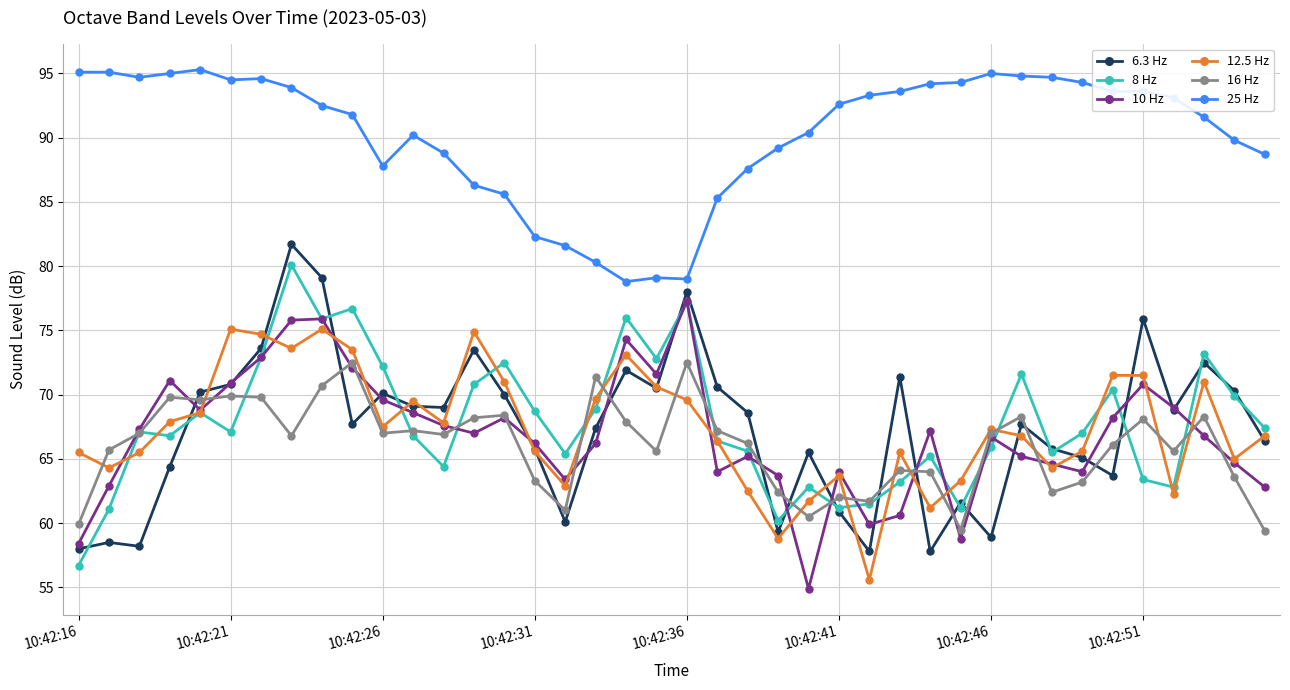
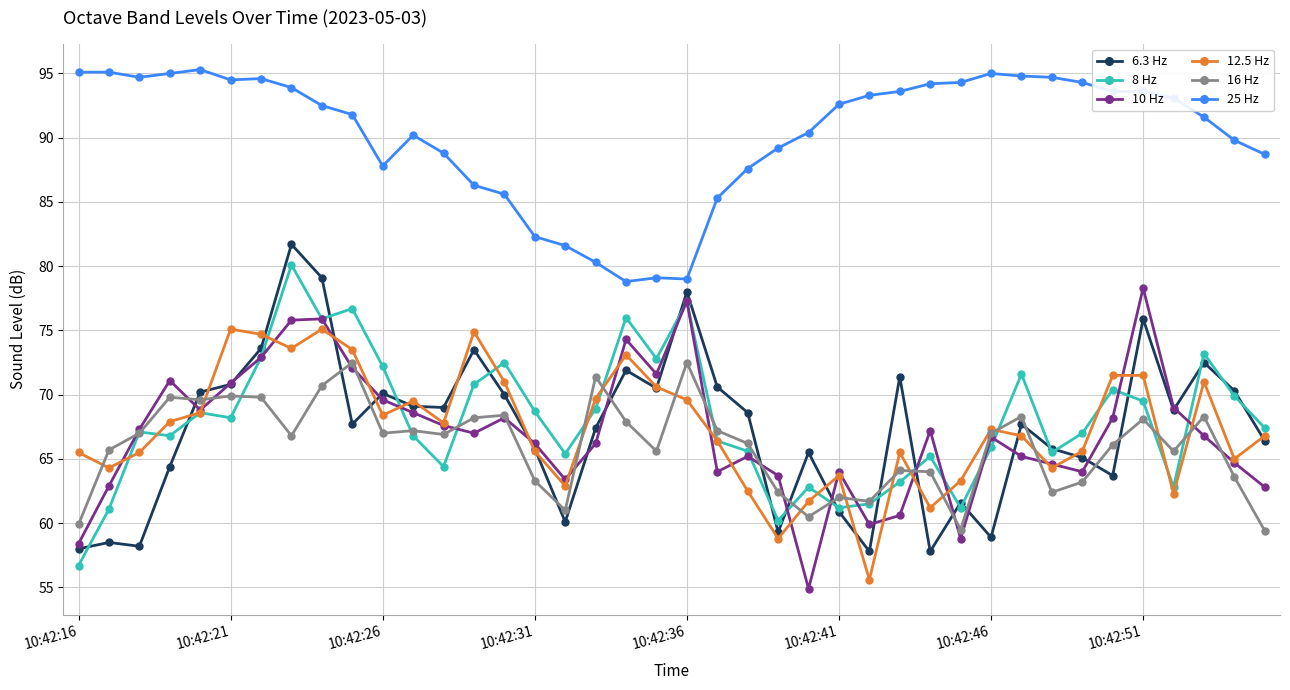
8 Hz, 10:42:21: 67.1 -> 68.2
12.5 Hz, 10:42:26: 67.5 -> 68.4
8 Hz, 10:42:51: 63.4 -> 69.5
10 Hz, 10:42:51: 70.8 -> 78.3
